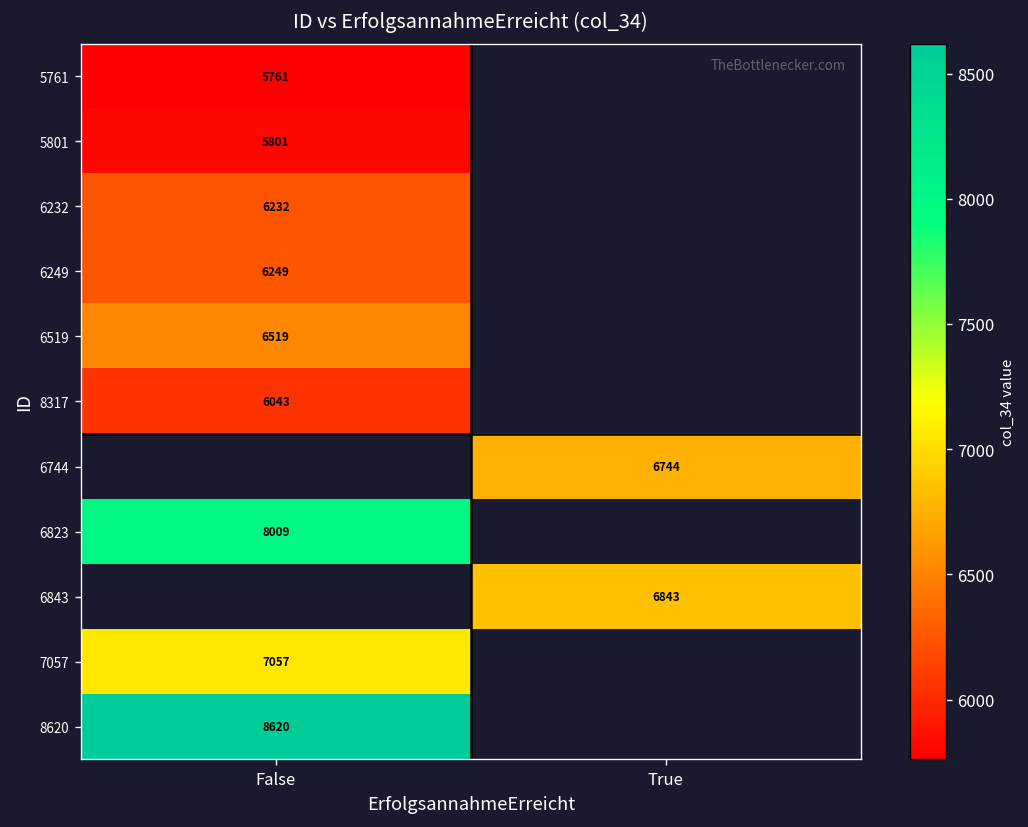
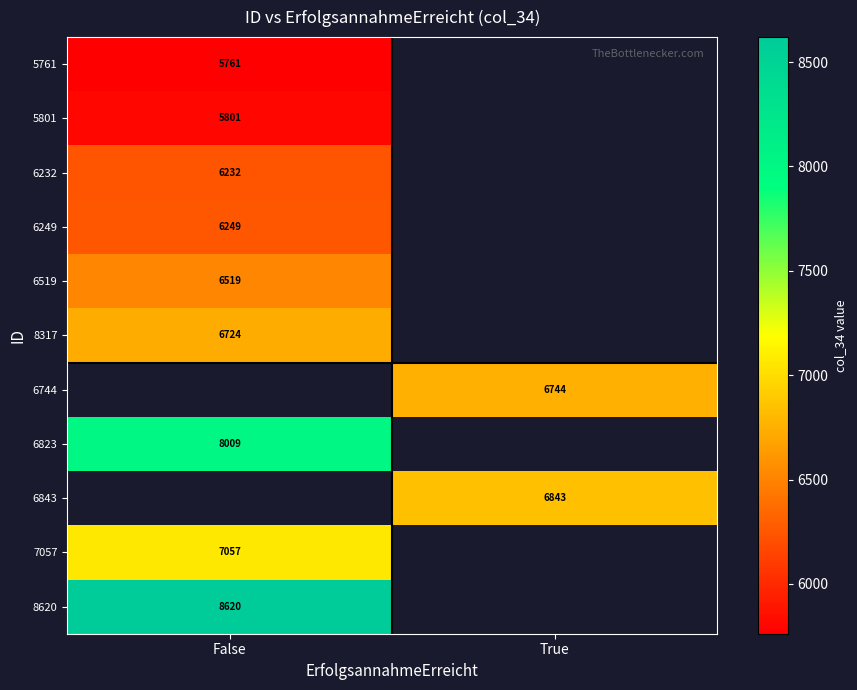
8317, False: 6043 -> 6724
